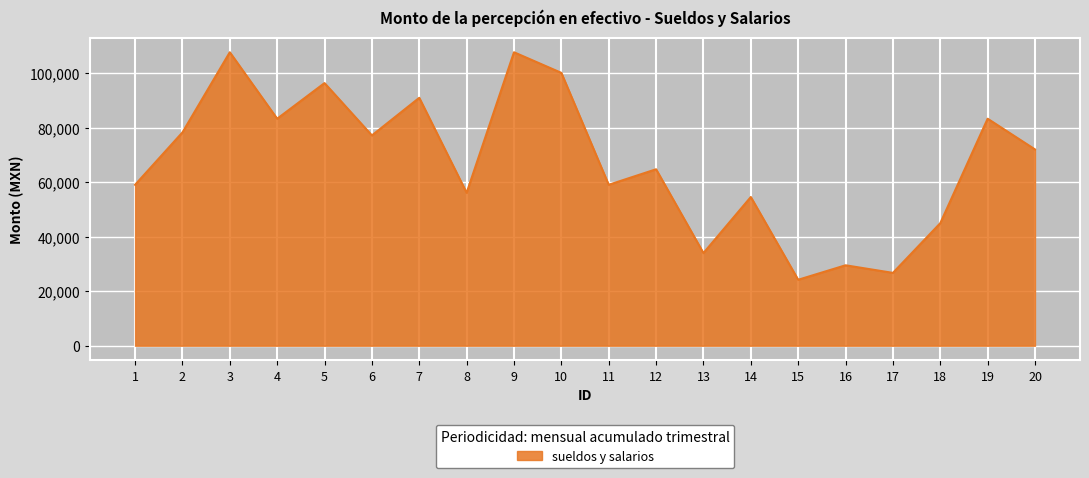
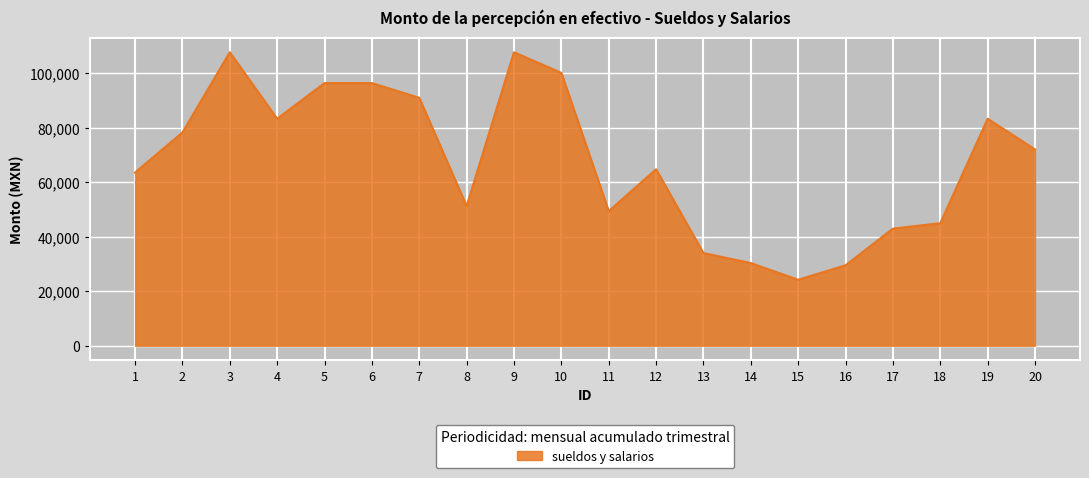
1: 59,000 -> 64,000
6: 77,000 -> 96,000
8: 56,000 -> 51,000
11: 59,000 -> 49,000
14: 55,000 -> 30,000
17: 27,000 -> 43,000
